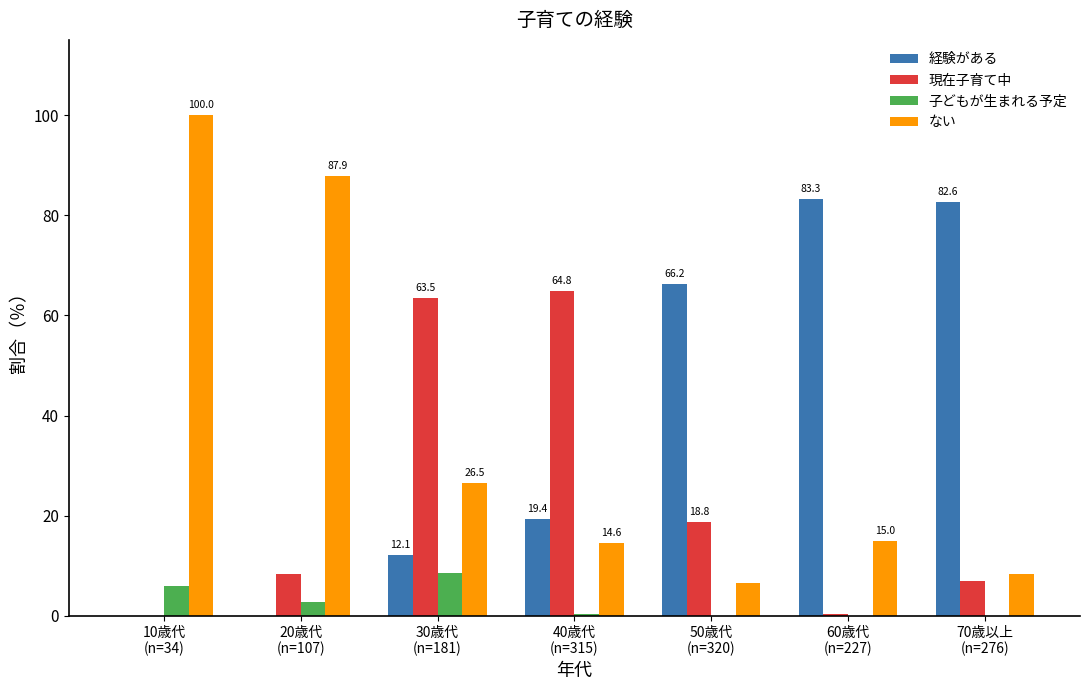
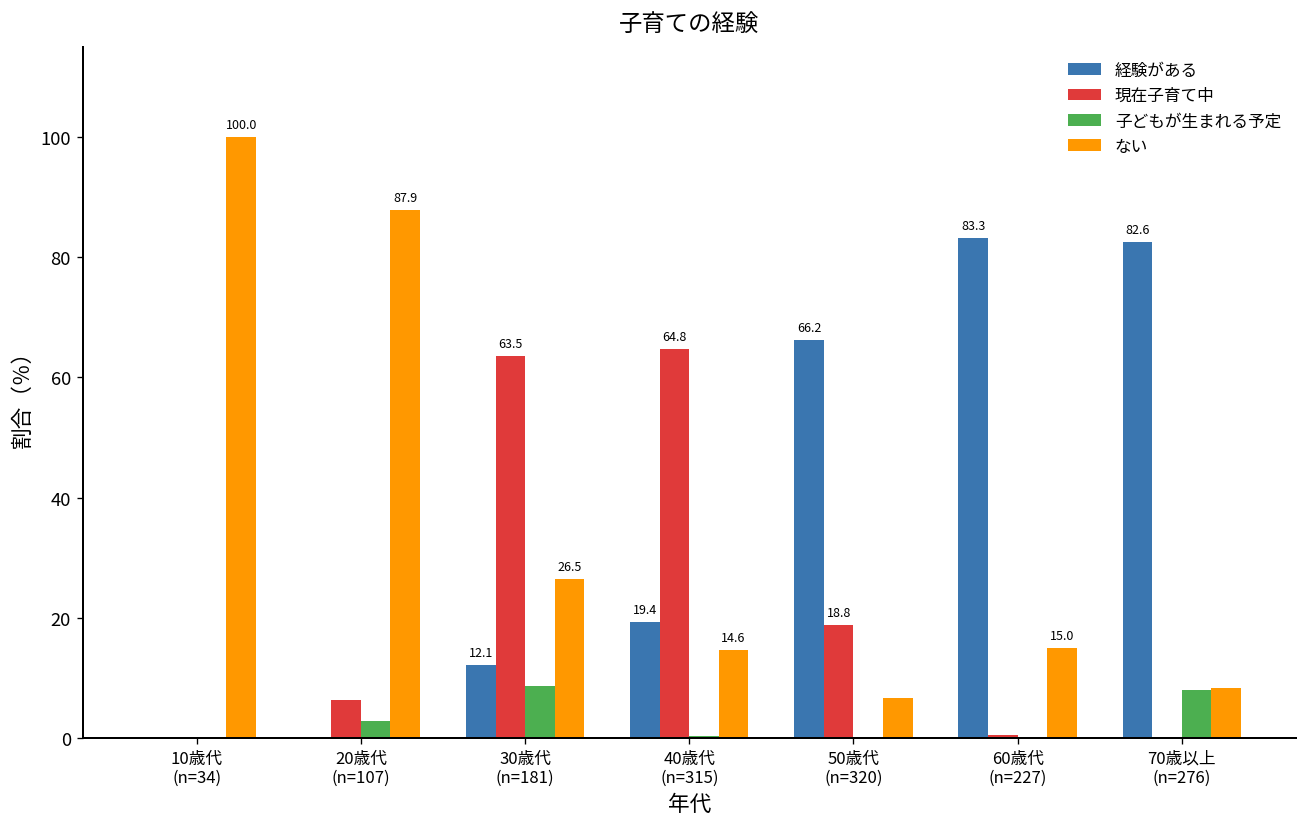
子どもが生まれる予定, 10歳代 (n=34): 6 -> 0
現在子育て中, 20歳代 (n=107): 8 -> 6
現在子育て中, 70歳以上 (n=276): 7 -> 0
子どもが生まれる予定, 70歳以上 (n=276): 0 -> 8
